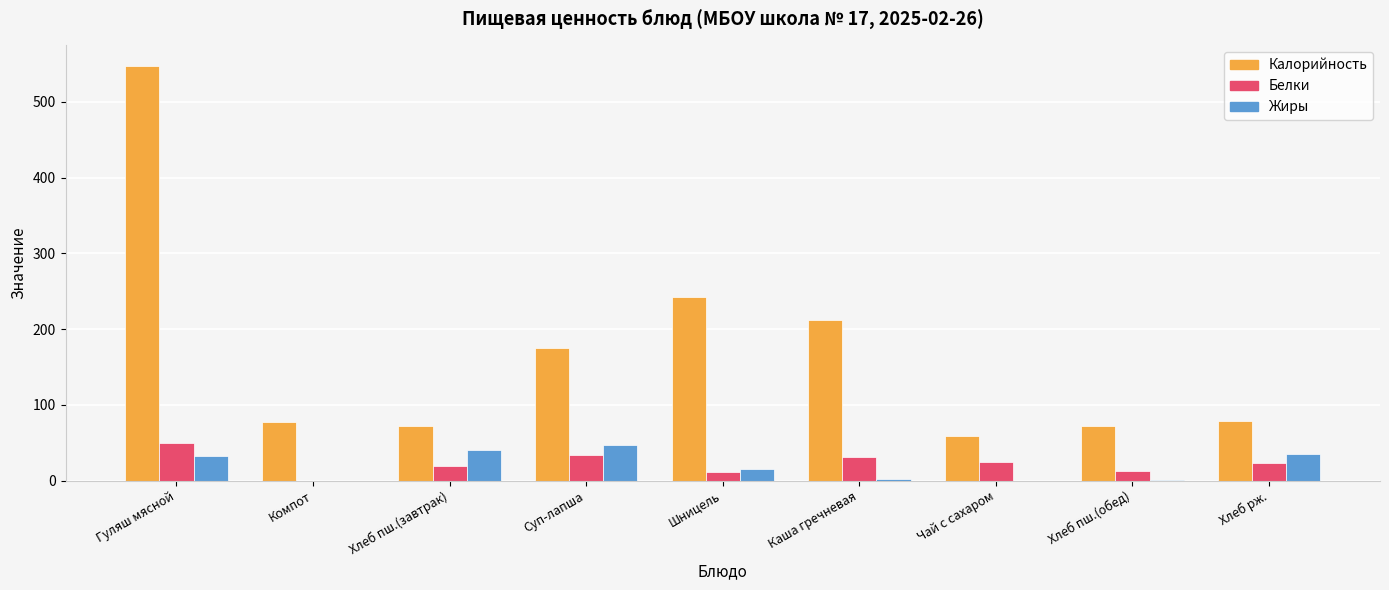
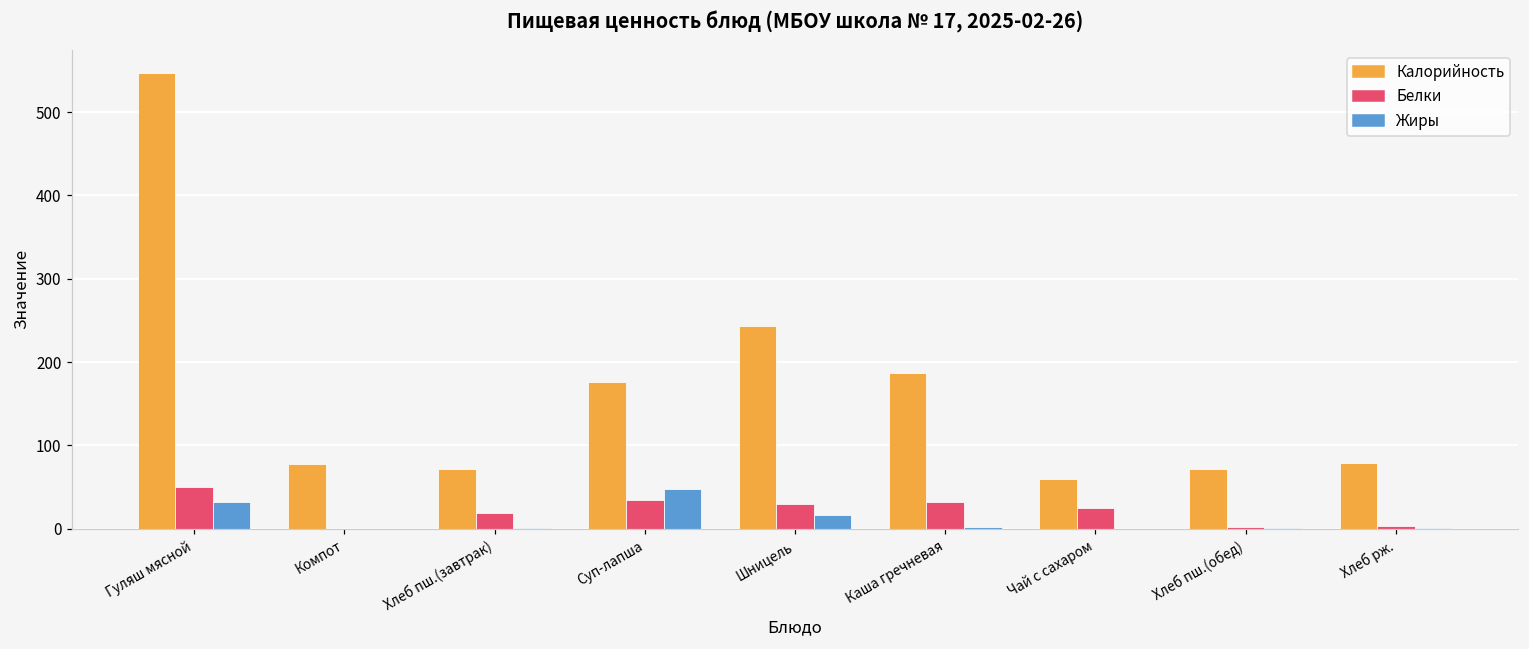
Жиры, Хлеб пш.(завтрак): 40 -> 0
Белки, Шницель: 10 -> 30
Калорийность, Каша гречневая: 210 -> 190
Белки, Хлеб пш.(обед): 10 -> 0
Белки, Хлеб рж.: 20 -> 0
Жиры, Хлеб рж.: 40 -> 0
